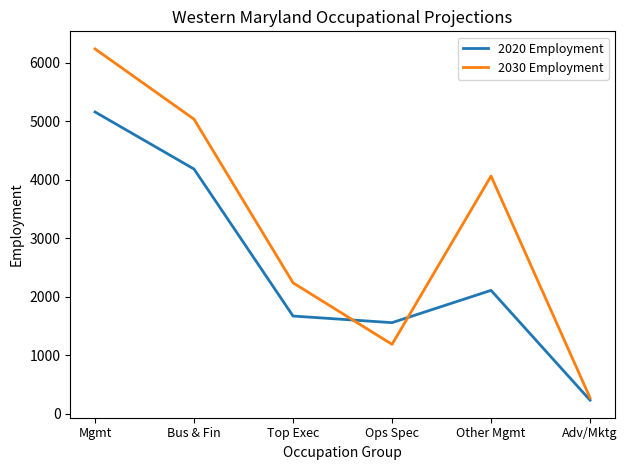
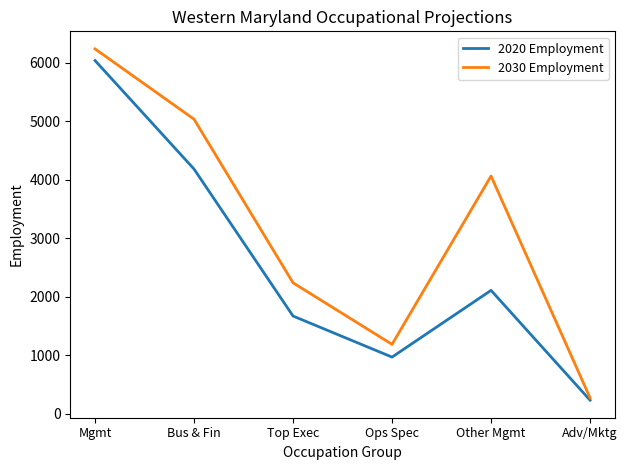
2020 Employment, Mgmt: 5200 -> 6000
2020 Employment, Ops Spec: 1600 -> 1000
